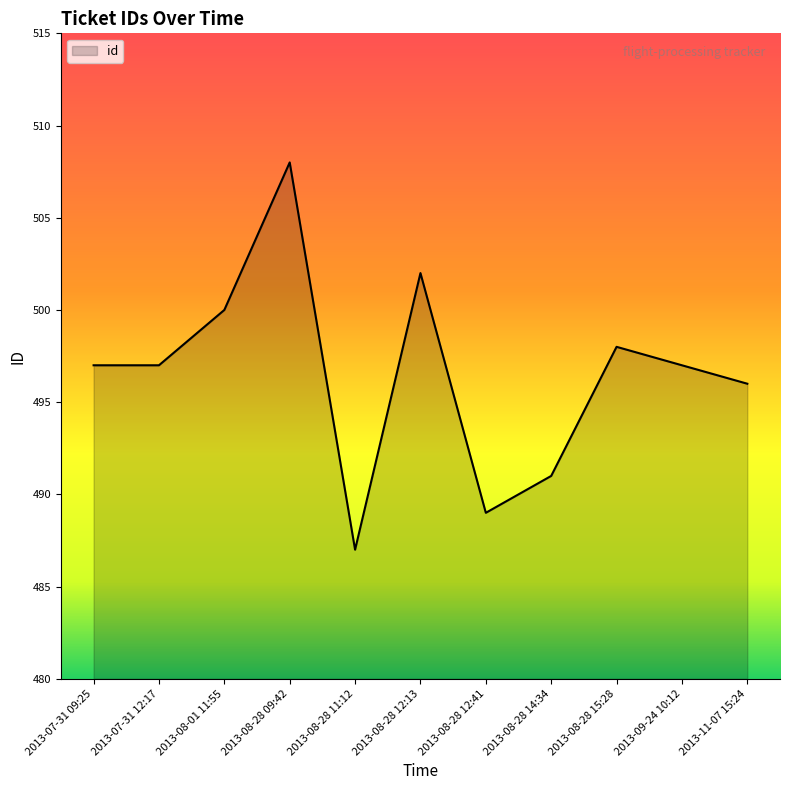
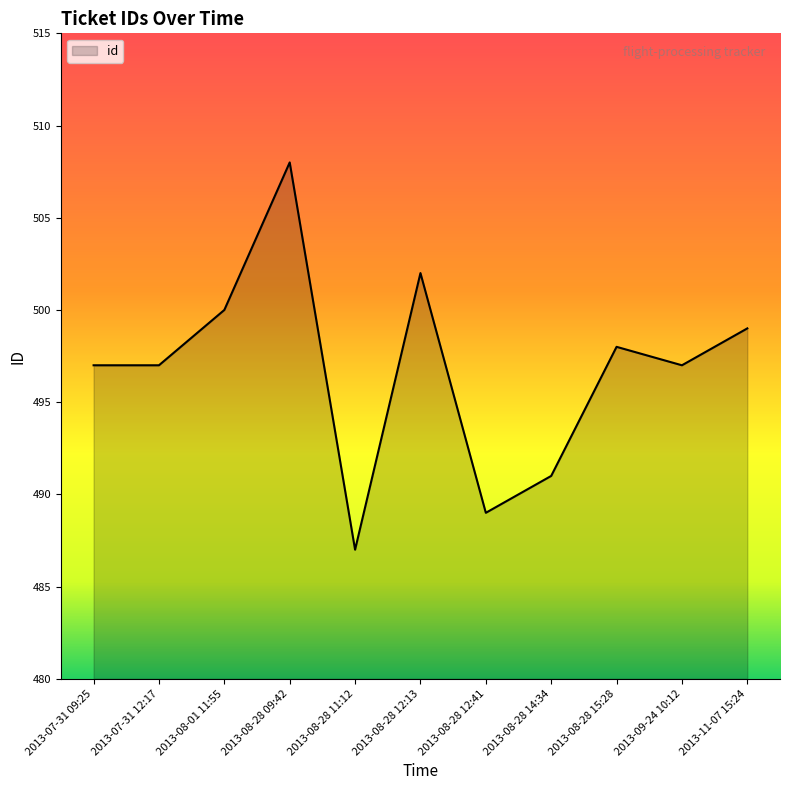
2013-11-07 15:24: 496 -> 499
